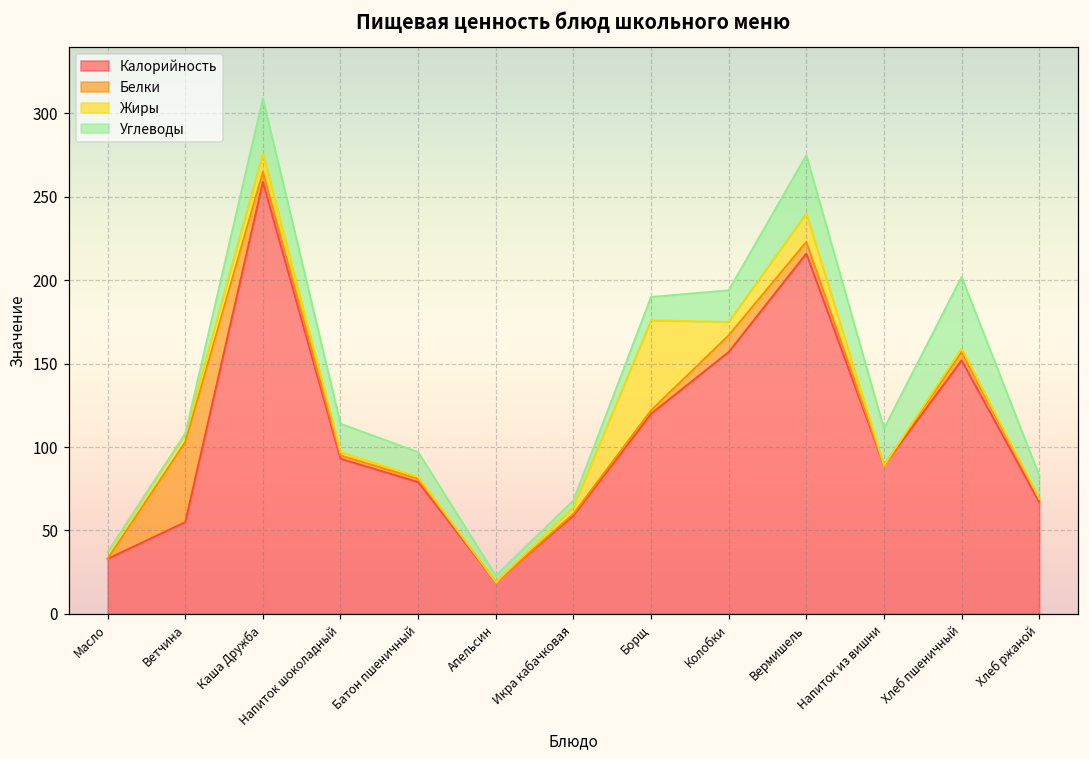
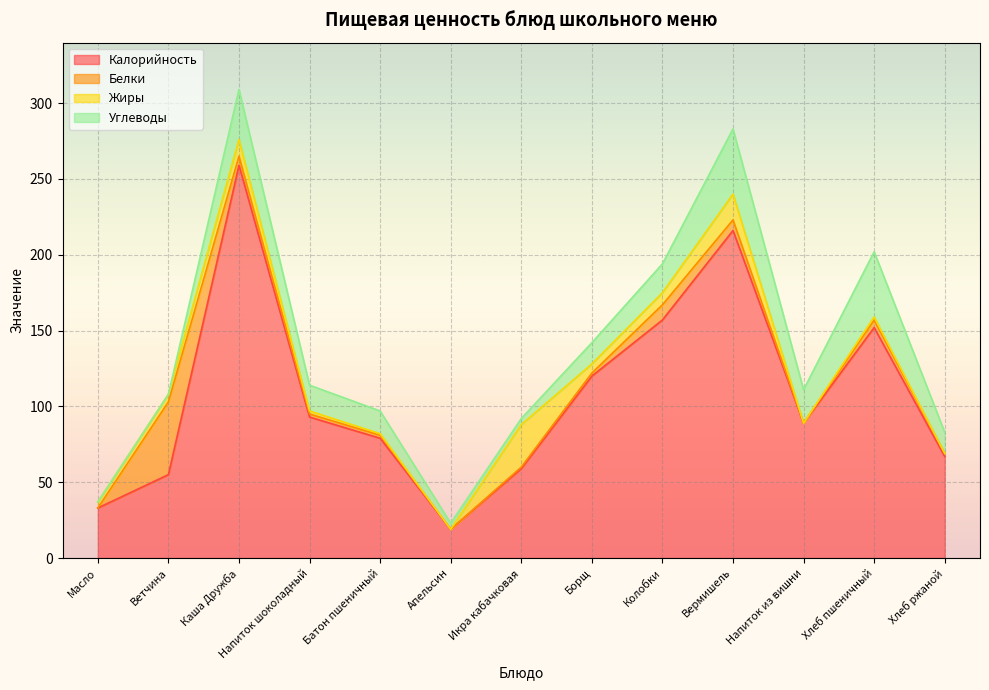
Жиры, Икра кабачковая: 4 -> 28
Жиры, Борщ: 54 -> 6
Углеводы, Вермишель: 35 -> 43
